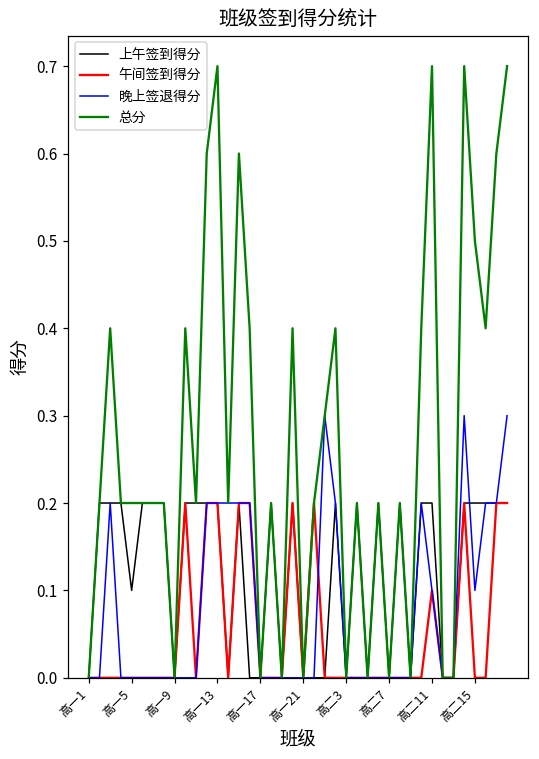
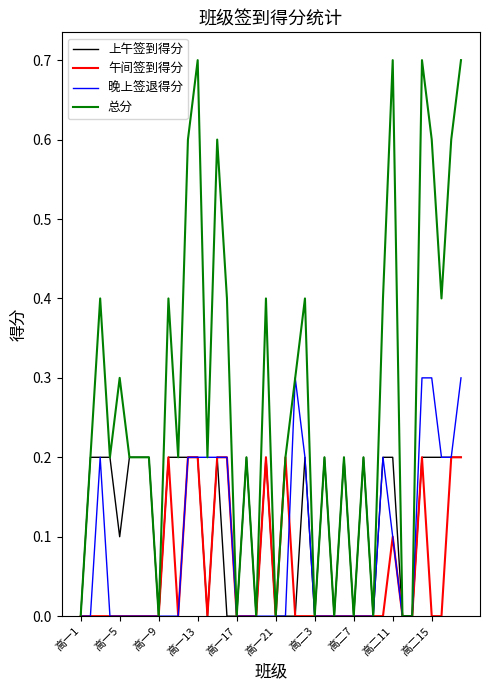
总分, 高一5: 0.2 -> 0.3
晚上签退得分, 高二15: 0.1 -> 0.3
总分, 高二15: 0.5 -> 0.6
